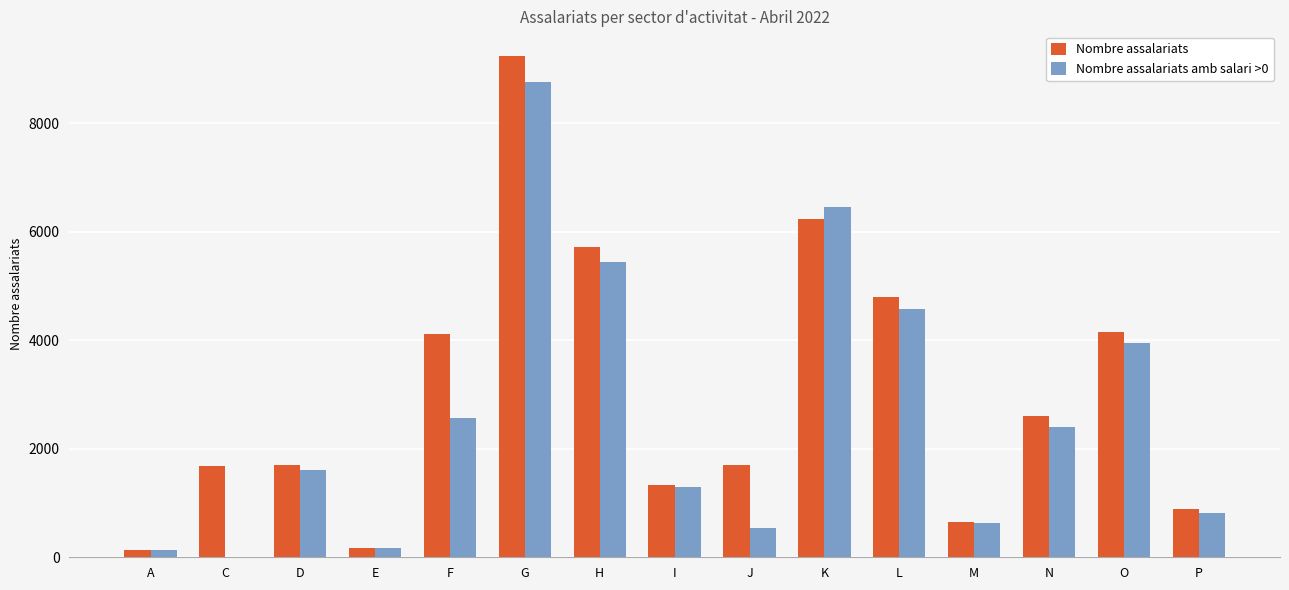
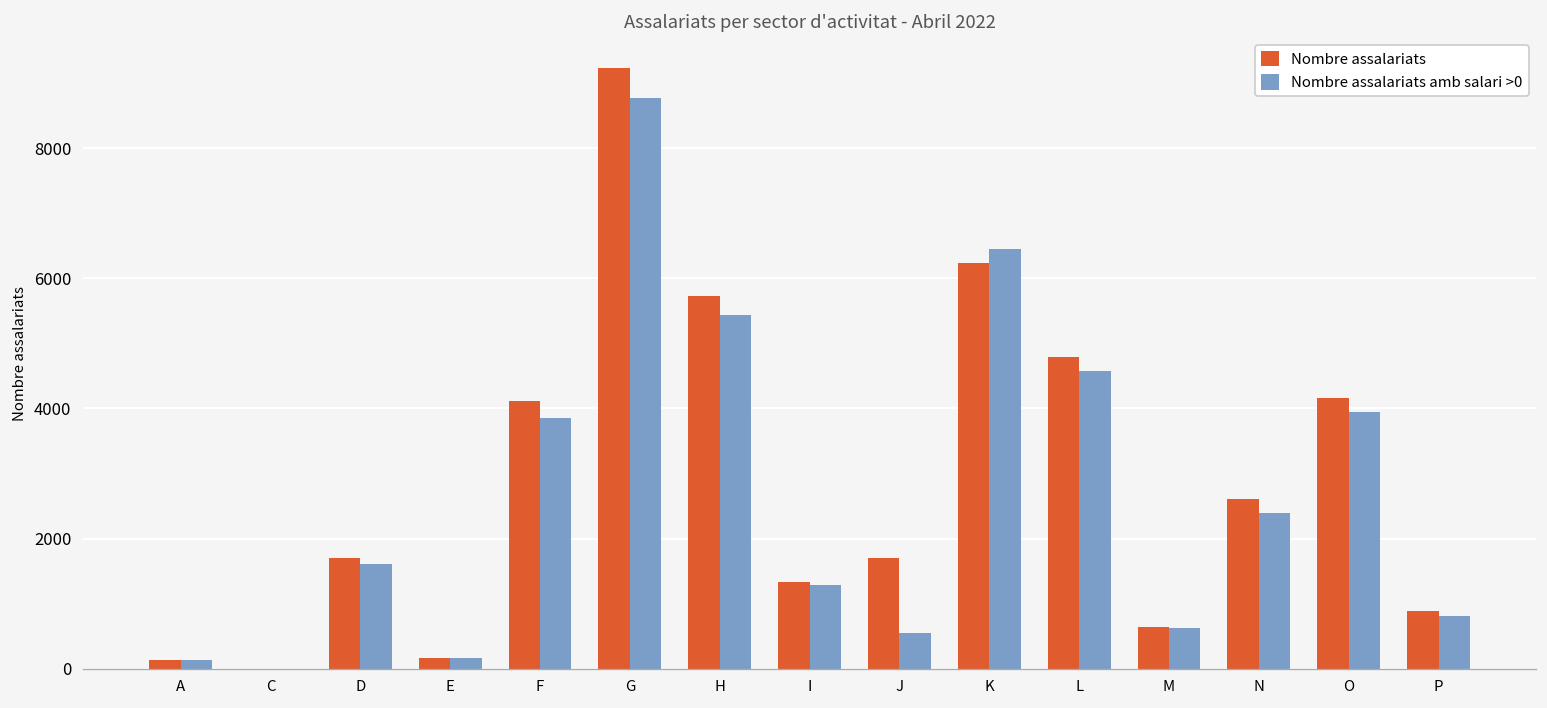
Nombre assalariats, C: 1700 -> 0
Nombre assalariats amb salari >0, F: 2600 -> 3900
